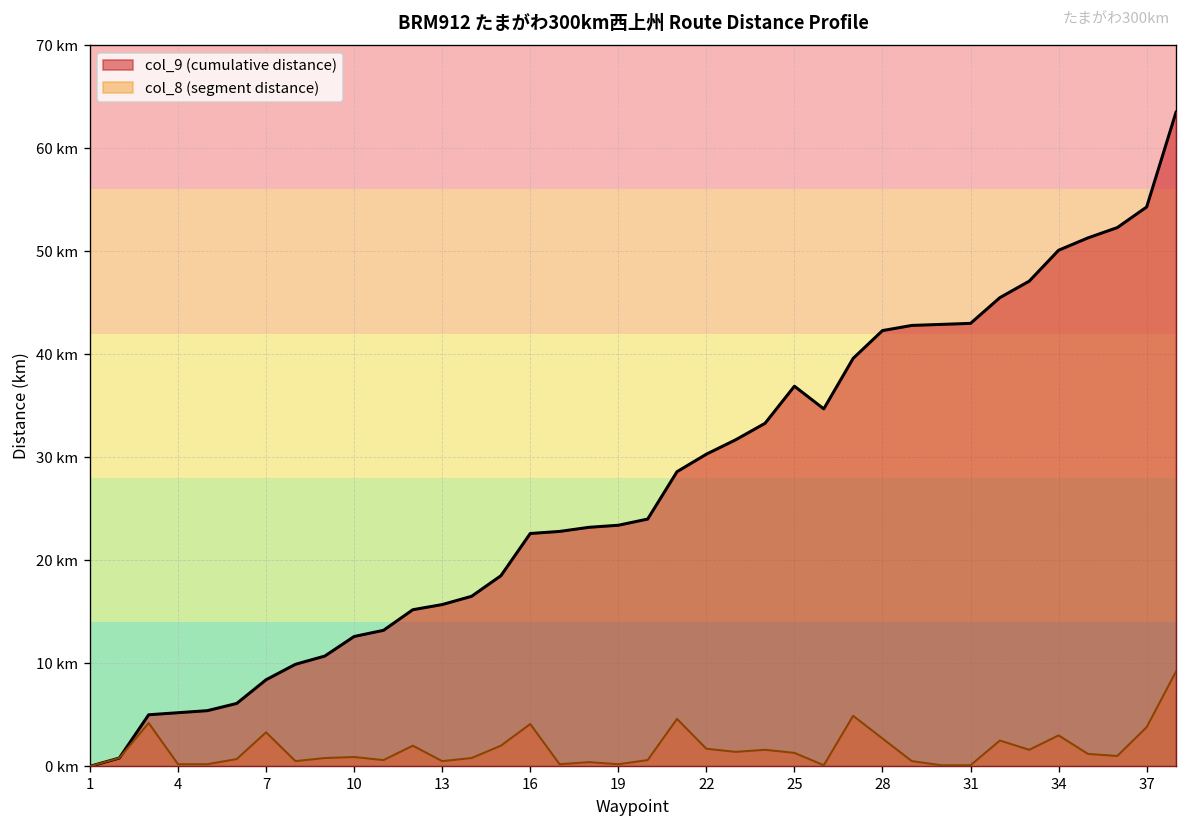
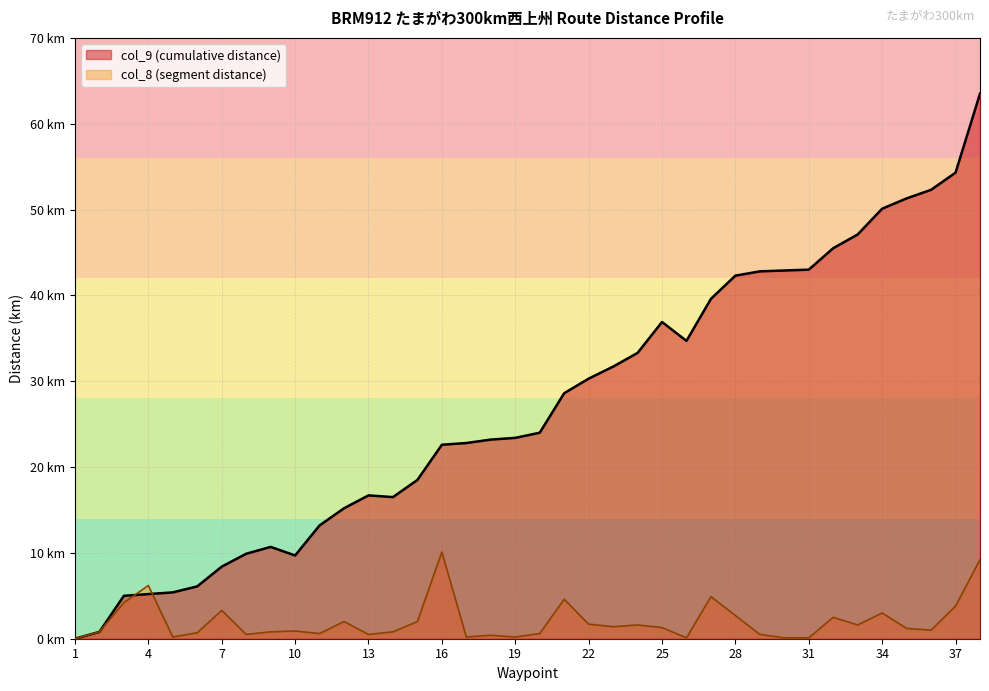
col_8 (segment distance), 4: 0 km -> 6 km
col_9 (cumulative distance), 10: 13 km -> 10 km
col_9 (cumulative distance), 13: 16 km -> 17 km
col_8 (segment distance), 16: 4 km -> 10 km
